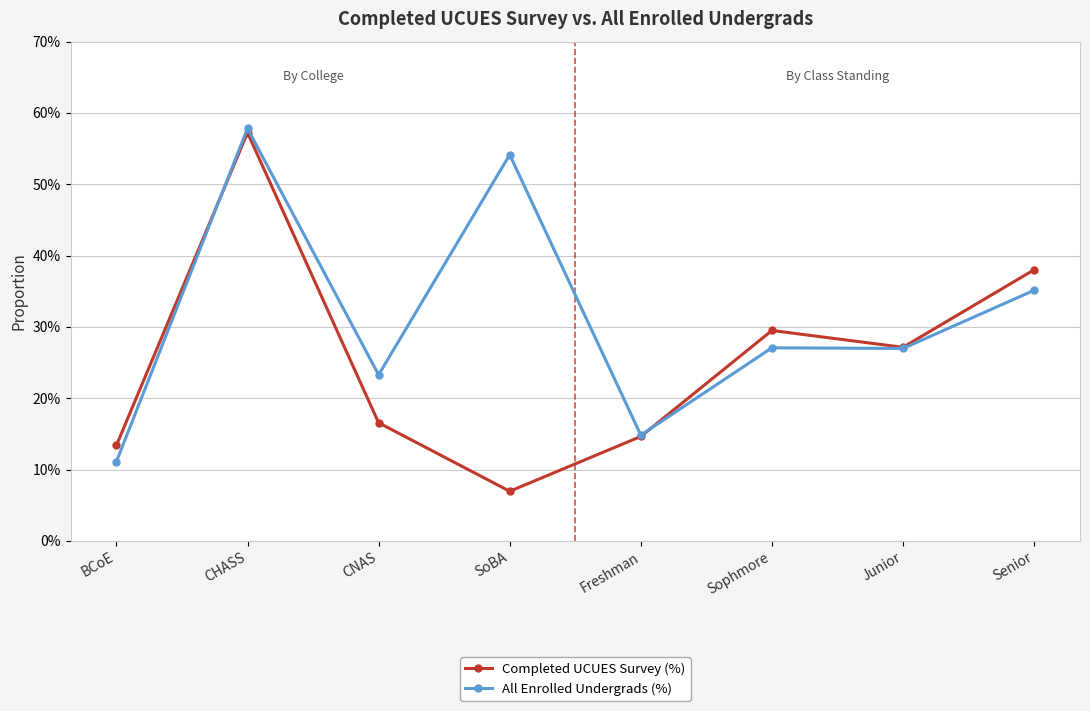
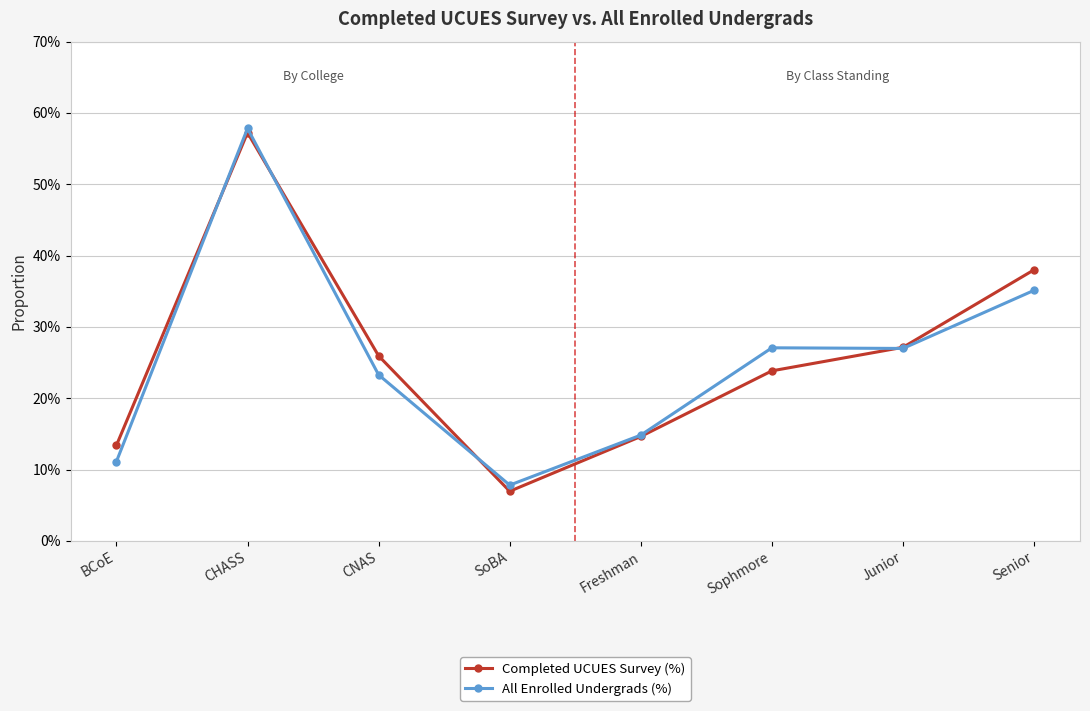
Completed UCUES Survey (%), CNAS: 17% -> 26%
All Enrolled Undergrads (%), SoBA: 54% -> 8%
Completed UCUES Survey (%), Sophmore: 29% -> 24%
